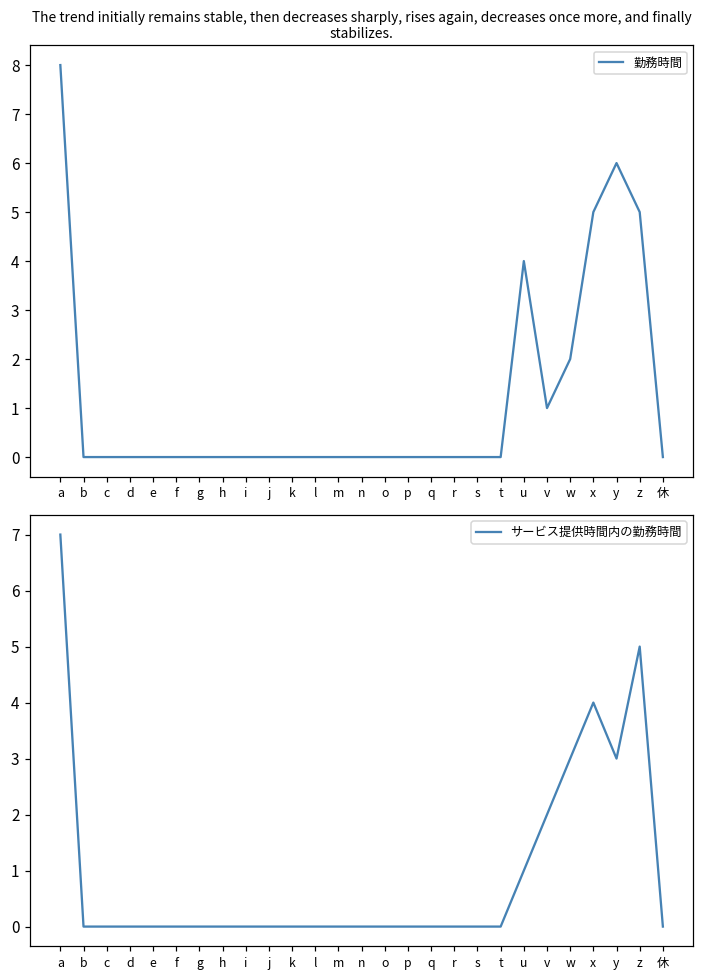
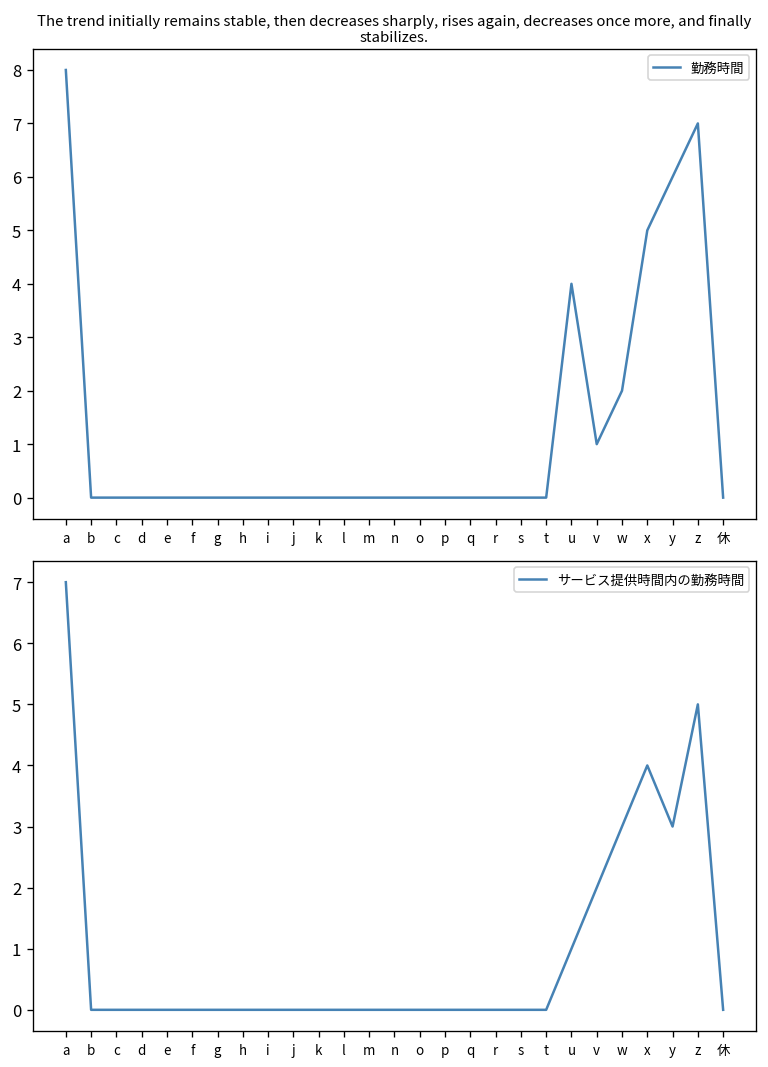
The trend initially remains stable, then decreases sharply, rises again, decreases once more, and finally stabilizes., z: 5 -> 7
